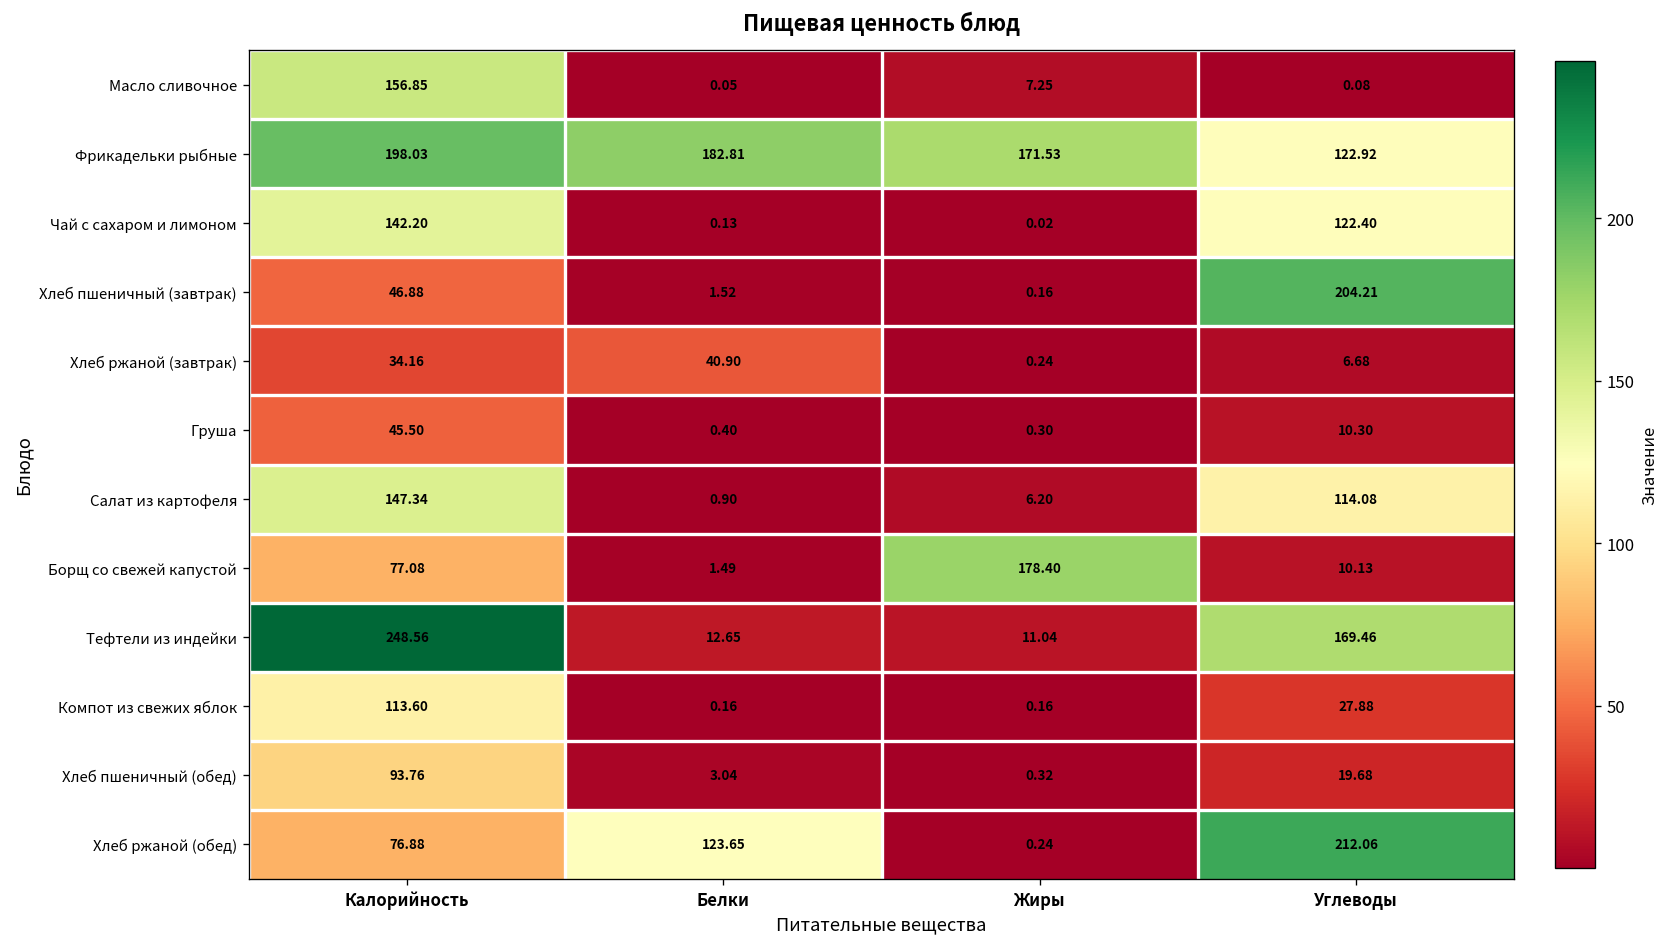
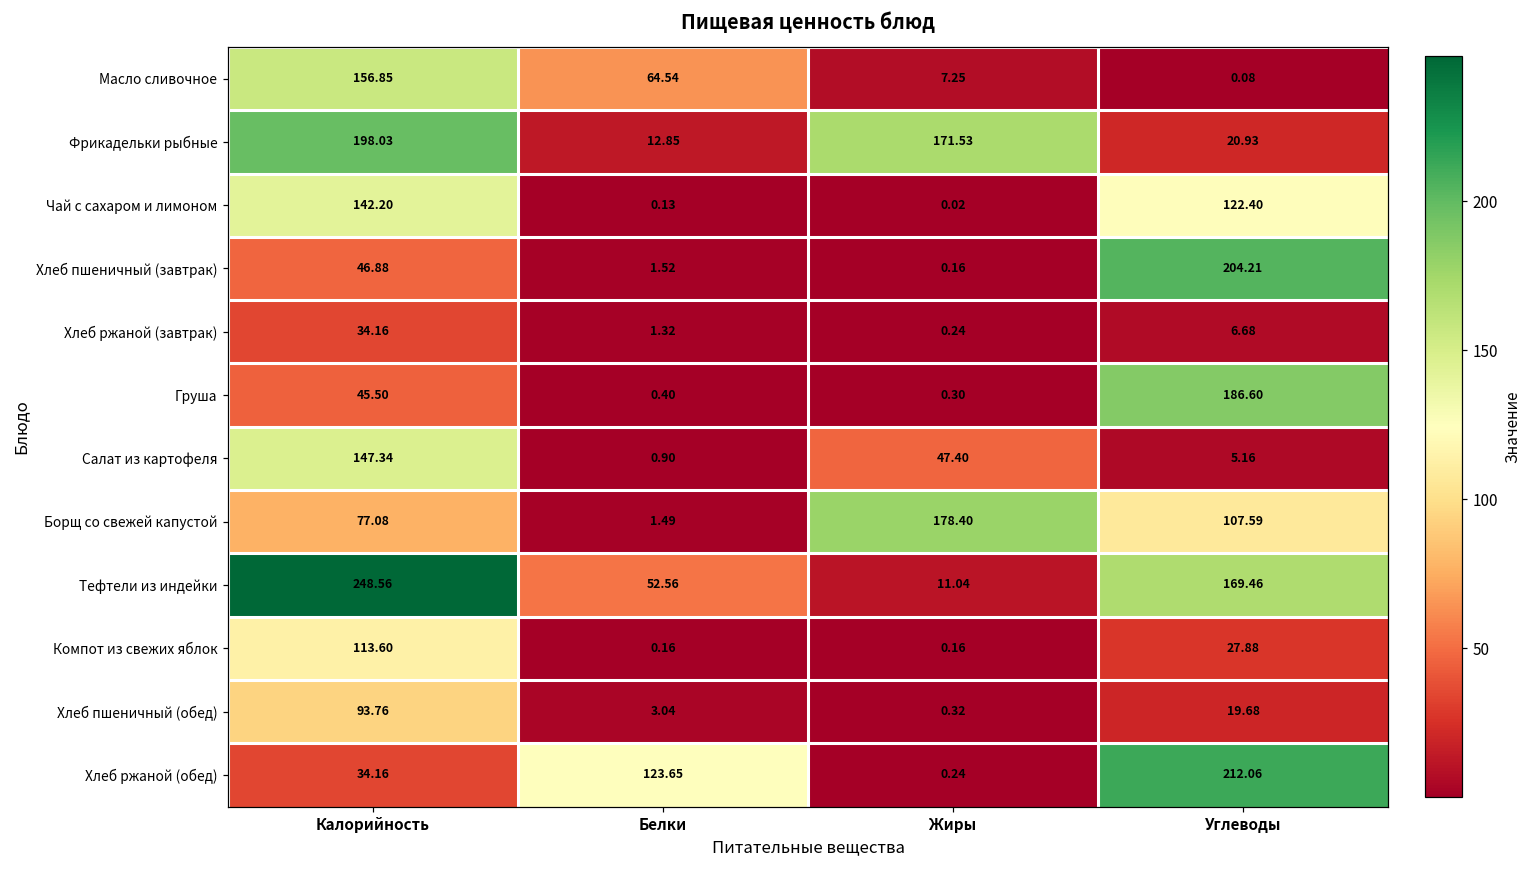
Масло сливочное, Белки: 0.05 -> 64.54
Фрикадельки рыбные, Белки: 182.81 -> 12.85
Фрикадельки рыбные, Углеводы: 122.92 -> 20.93
Хлеб ржаной (завтрак), Белки: 40.90 -> 1.32
Груша, Углеводы: 10.30 -> 186.60
Салат из картофеля, Жиры: 6.20 -> 47.40
Салат из картофеля, Углеводы: 114.08 -> 5.16
Борщ со свежей капустой, Углеводы: 10.13 -> 107.59
Тефтели из индейки, Белки: 12.65 -> 52.56
Хлеб ржаной (обед), Калорийность: 76.88 -> 34.16
